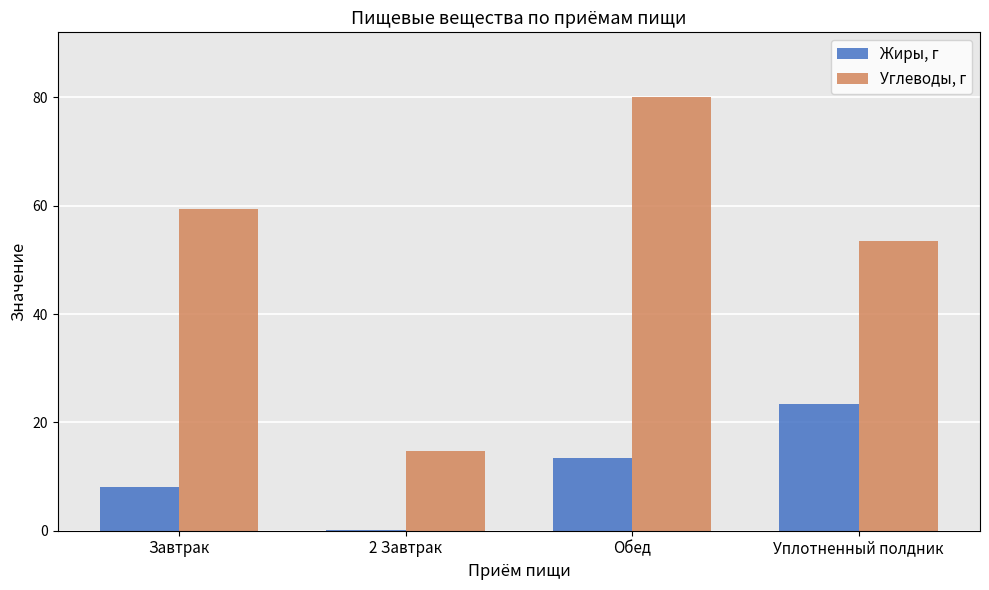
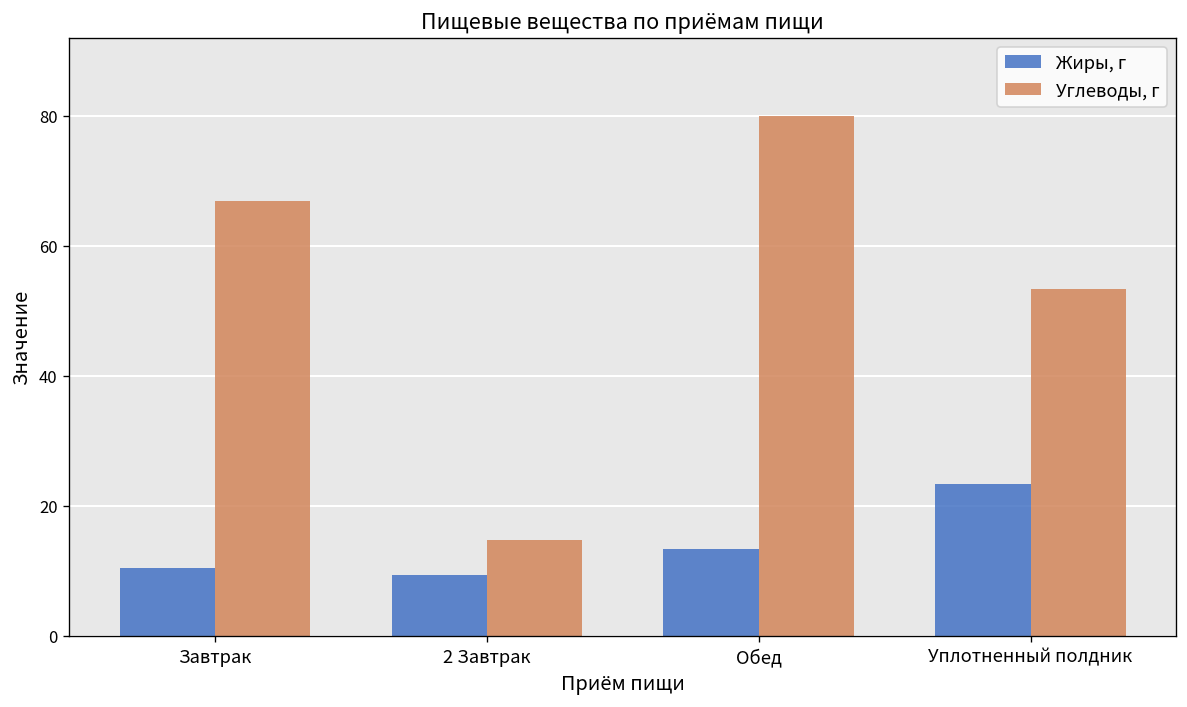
Жиры, г, Завтрак: 8 -> 11
Углеводы, г, Завтрак: 59 -> 67
Жиры, г, 2 Завтрак: 0 -> 9
